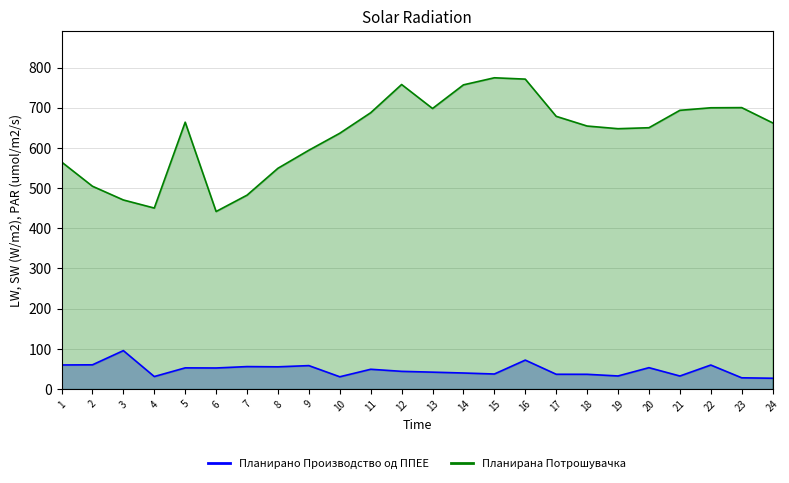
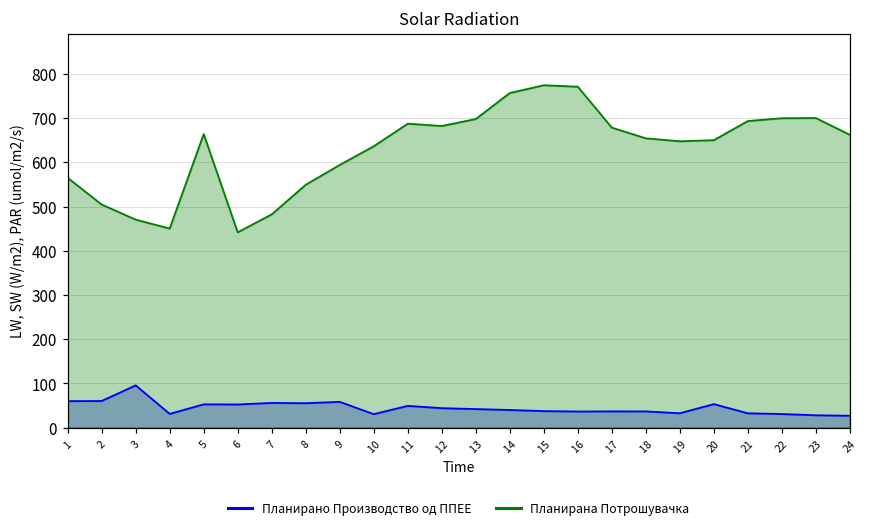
Планирана Потрошувачка, 12: 760 -> 680
Планирано Производство од ППЕЕ, 16: 70 -> 40
Планирано Производство од ППЕЕ, 22: 60 -> 30
